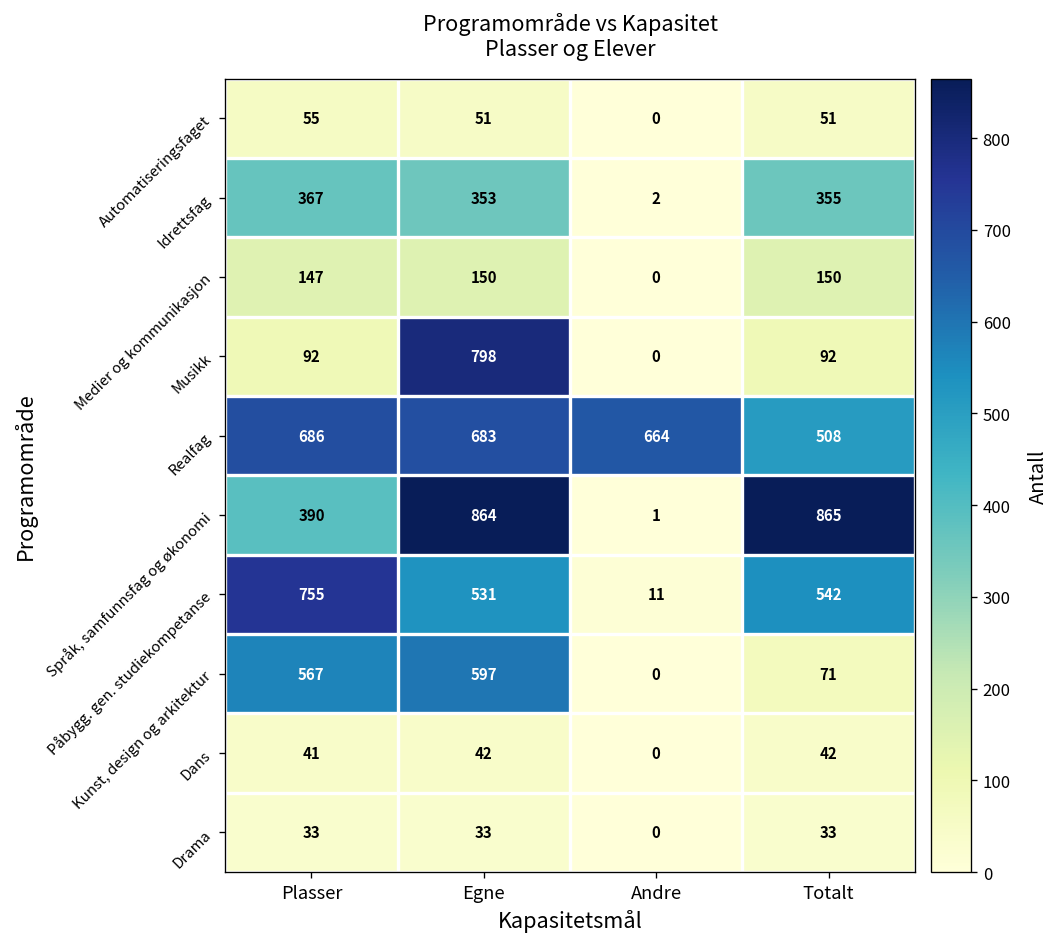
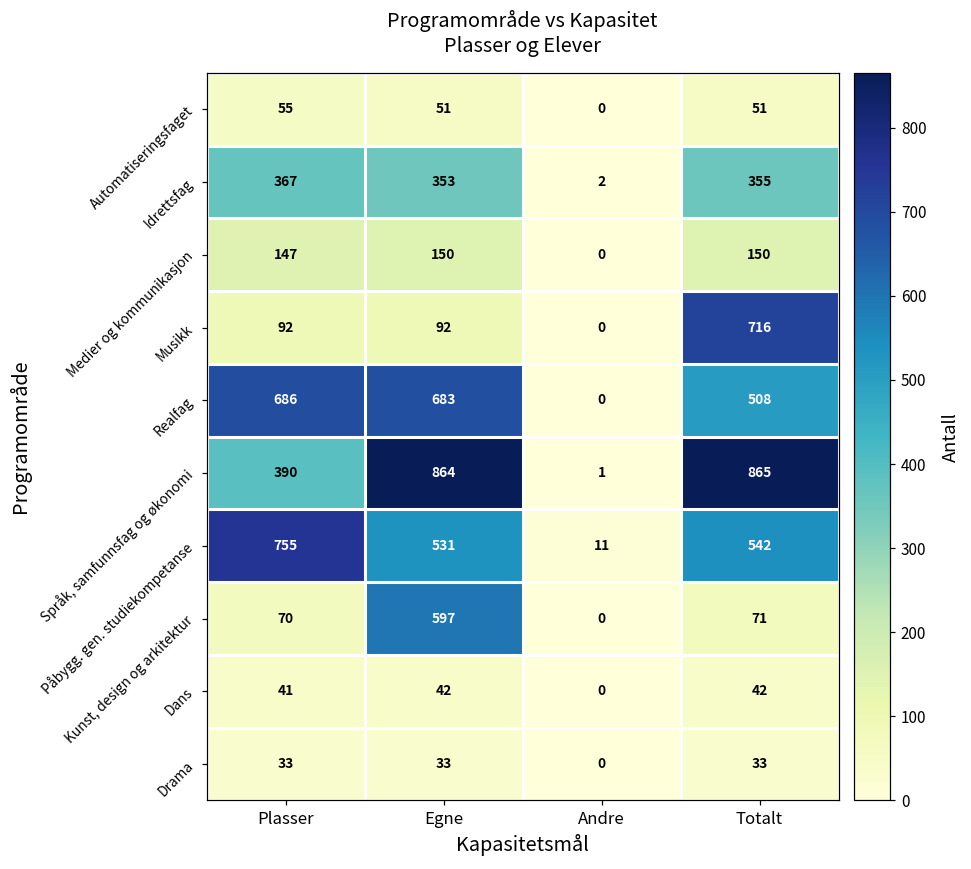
Musikk, Egne: 798 -> 92
Musikk, Totalt: 92 -> 716
Realfag, Andre: 664 -> 0
Kunst, design og arkitektur, Plasser: 567 -> 70
